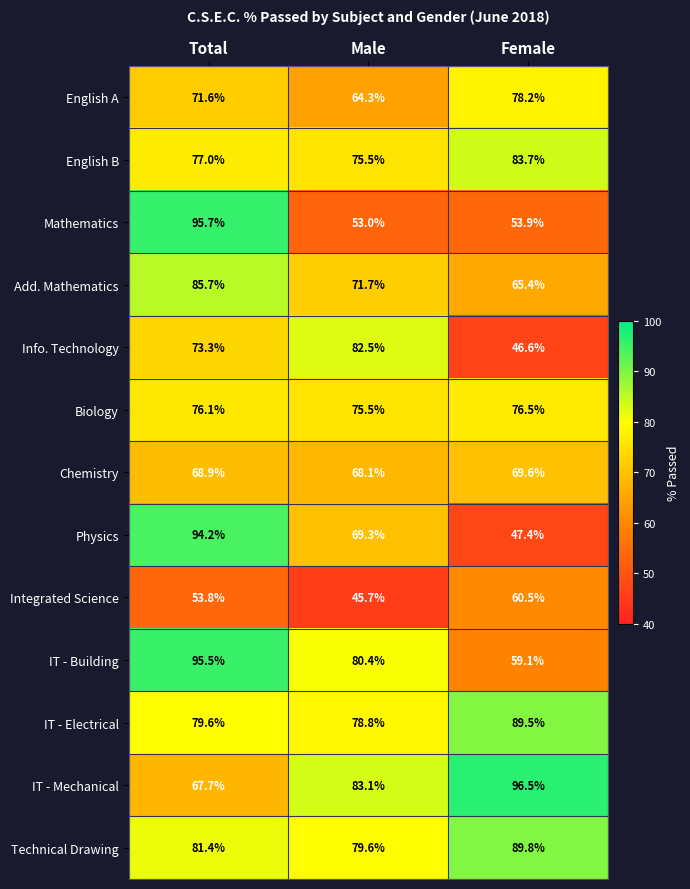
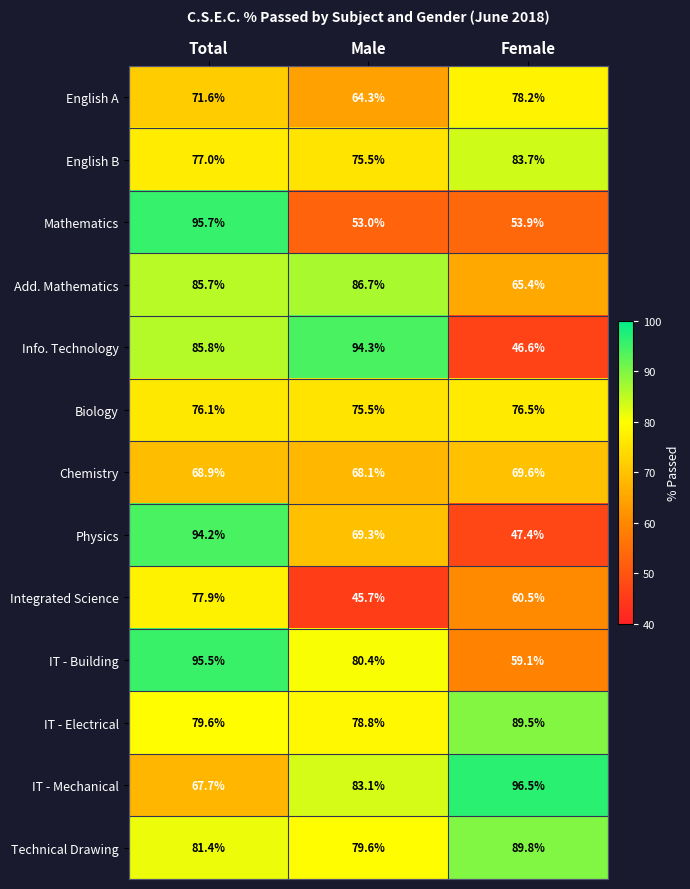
Add. Mathematics, Male: 71.7% -> 86.7%
Info. Technology, Total: 73.3% -> 85.8%
Info. Technology, Male: 82.5% -> 94.3%
Integrated Science, Total: 53.8% -> 77.9%
